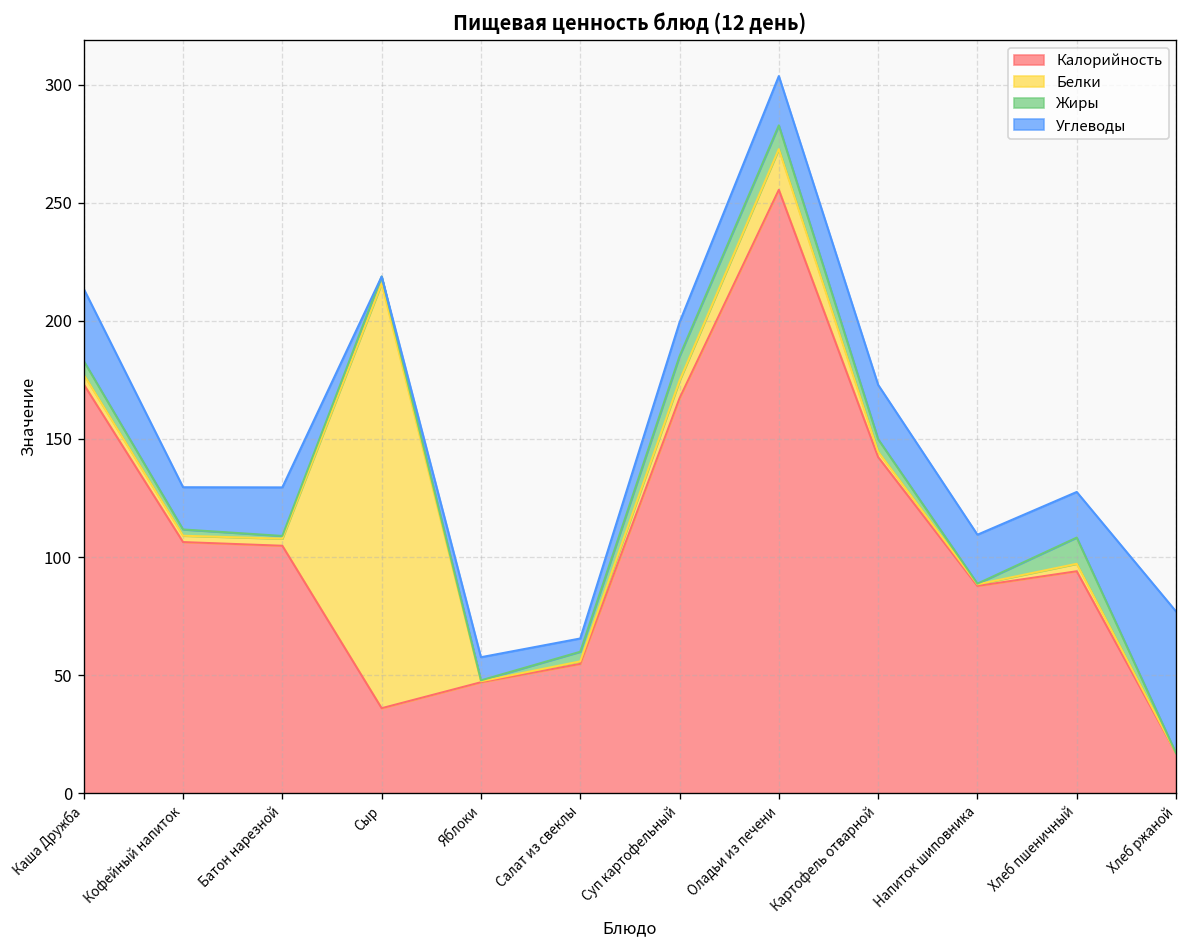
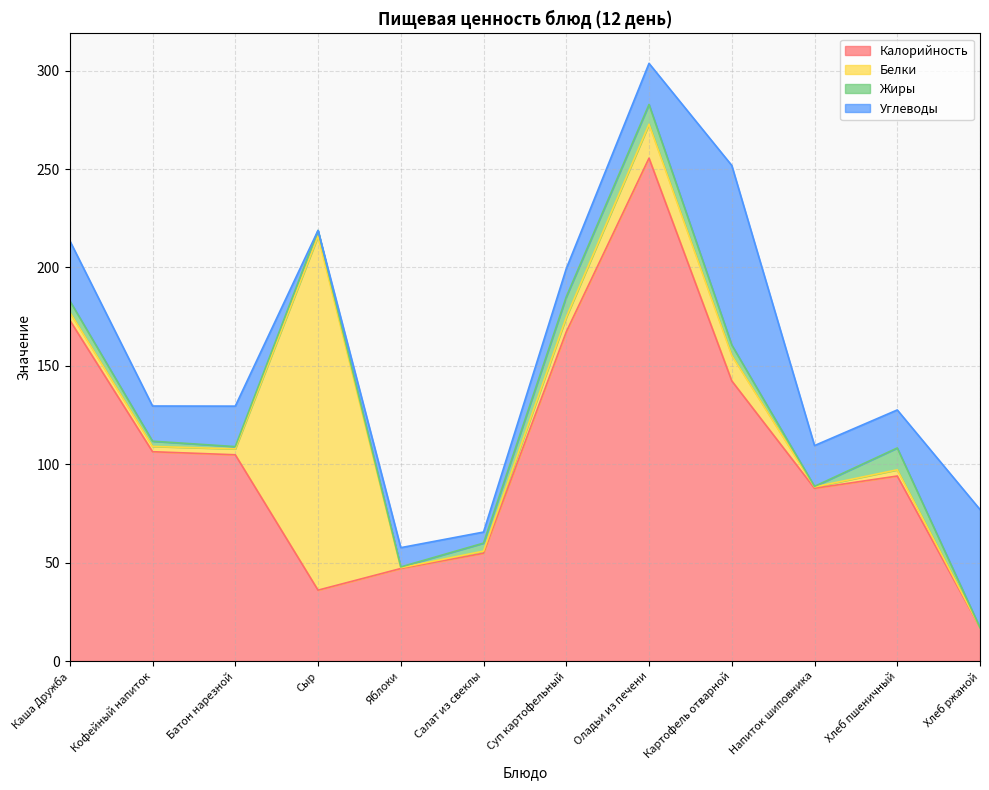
Белки, Картофель отварной: 2 -> 13
Углеводы, Картофель отварной: 23 -> 91
